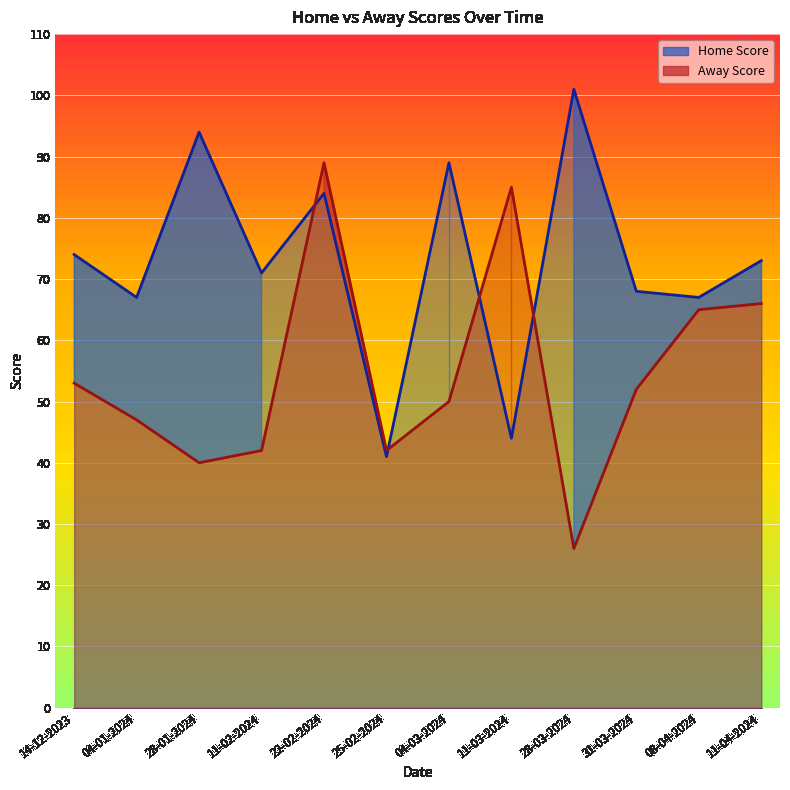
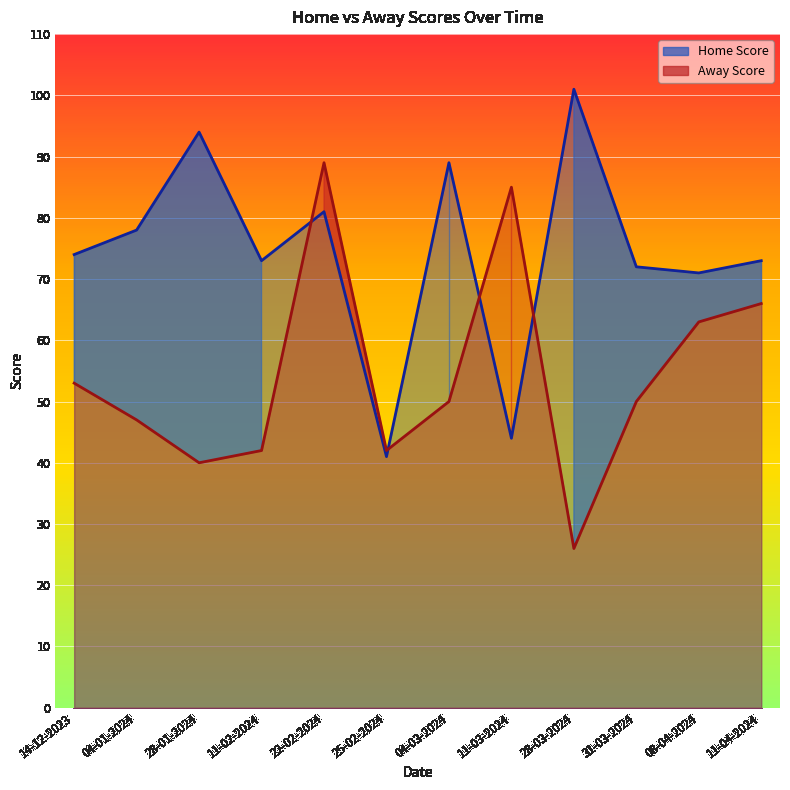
Home Score, 04-01-2024: 67 -> 78
Home Score, 11-02-2024: 71 -> 73
Home Score, 22-02-2024: 84 -> 81
Home Score, 31-03-2024: 68 -> 72
Away Score, 31-03-2024: 52 -> 50
Home Score, 08-04-2024: 67 -> 71
Away Score, 08-04-2024: 65 -> 63
